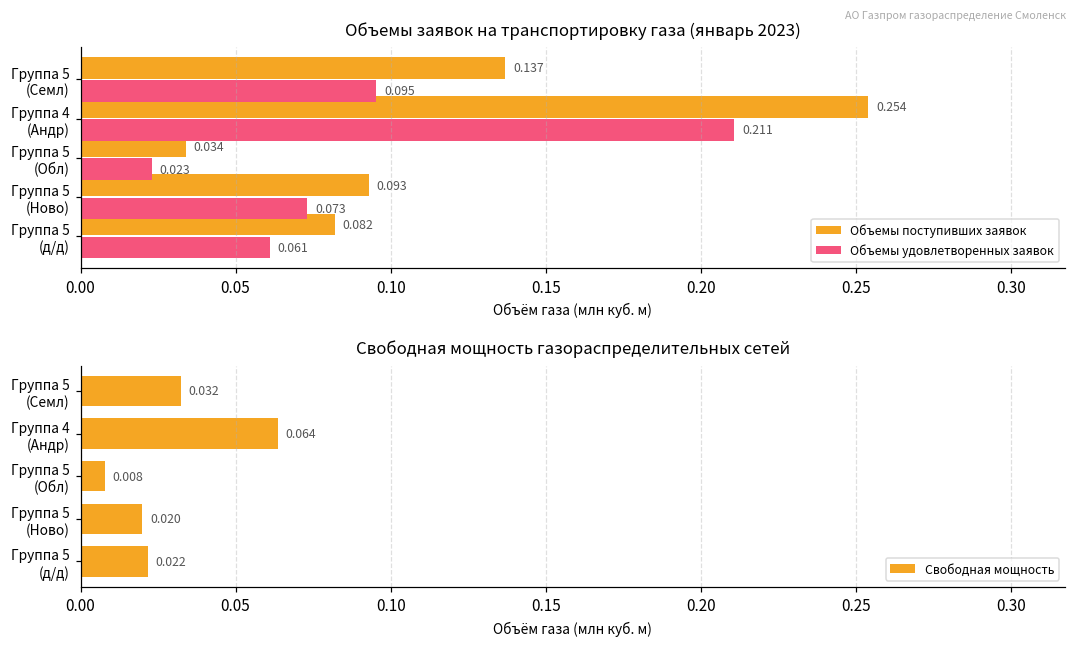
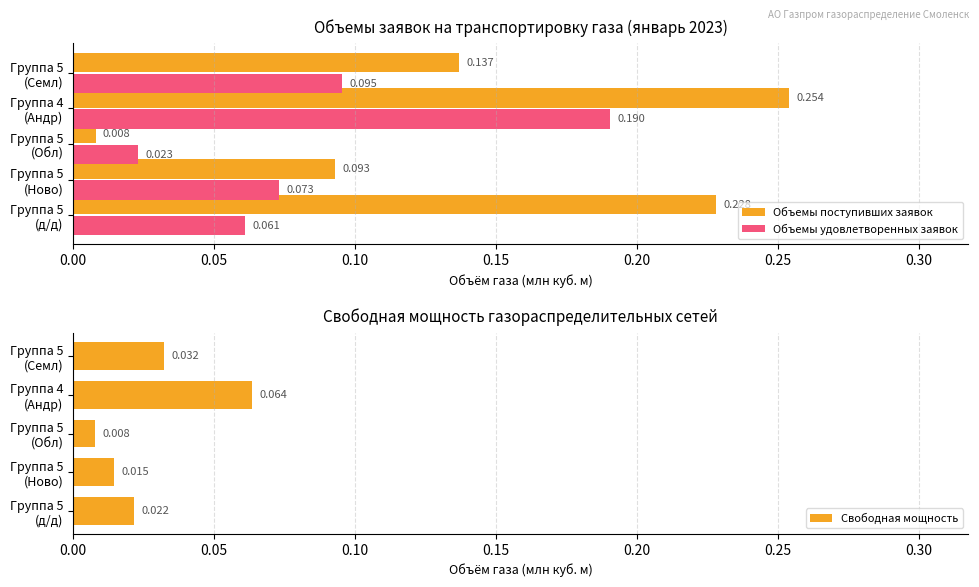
Объемы заявок на транспортировку газа (январь 2023), Объемы удовлетворенных заявок, Группа 4 (Андр): 0.211 -> 0.190
Объемы заявок на транспортировку газа (январь 2023), Объемы поступивших заявок, Группа 5 (Обл): 0.034 -> 0.008
Объемы заявок на транспортировку газа (январь 2023), Объемы поступивших заявок, Группа 5 (д/д): 0.082 -> 0.228
Свободная мощность газораспределительных сетей, Группа 5 (Ново): 0.020 -> 0.015
